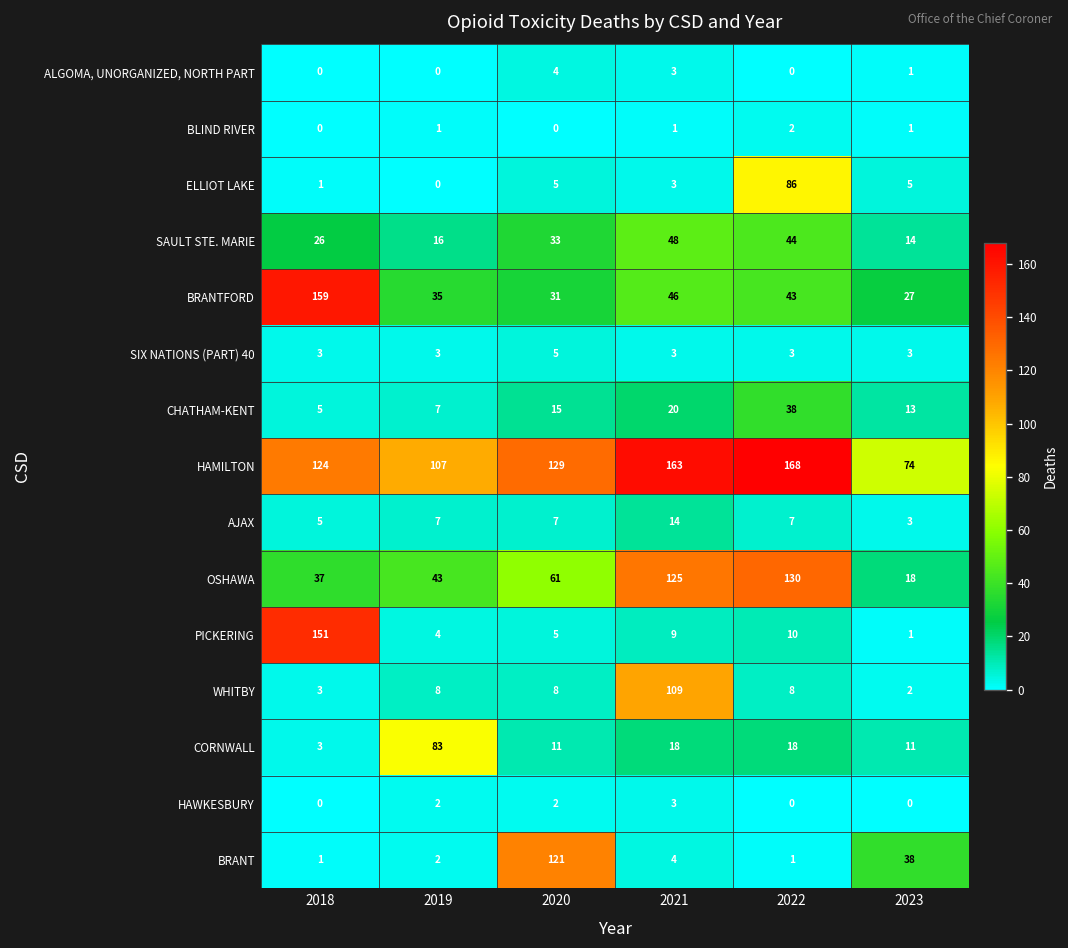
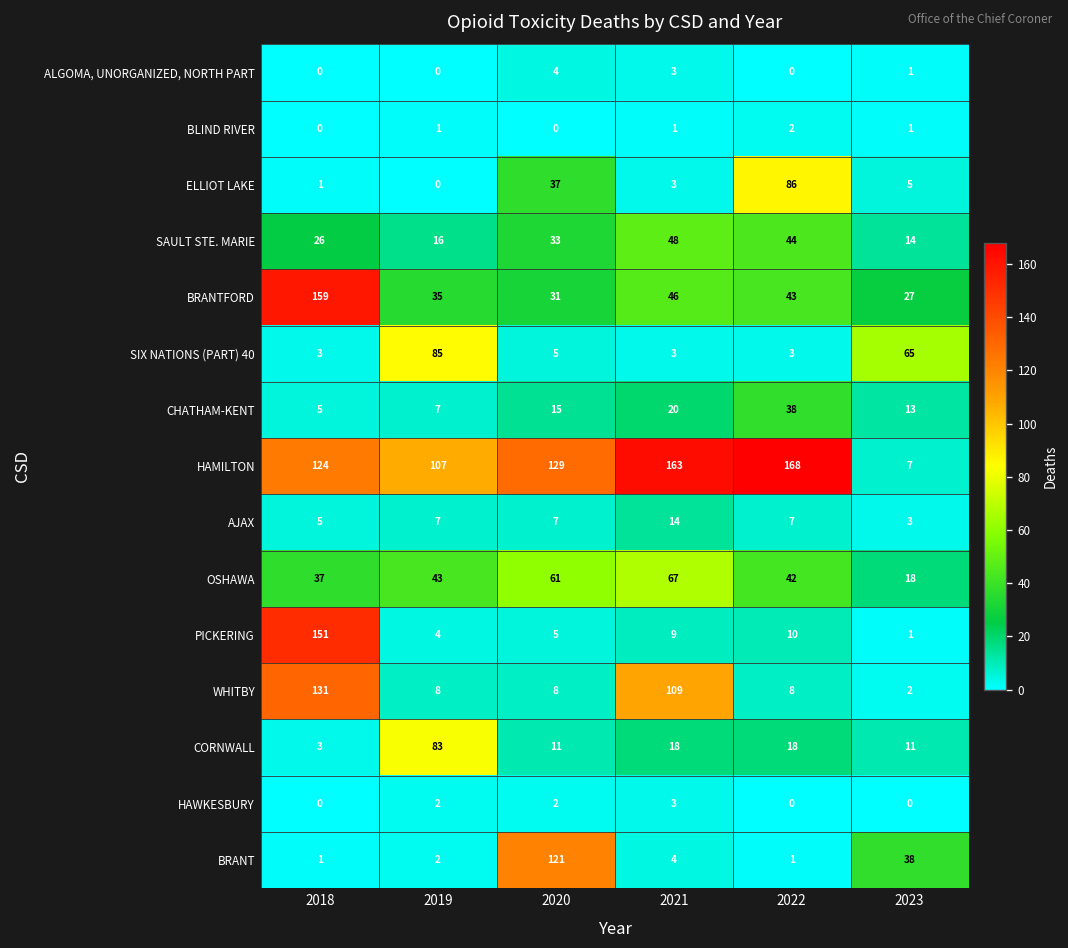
ELLIOT LAKE, 2020: 5 -> 37
SIX NATIONS (PART) 40, 2019: 3 -> 85
SIX NATIONS (PART) 40, 2023: 3 -> 65
HAMILTON, 2023: 74 -> 7
OSHAWA, 2021: 125 -> 67
OSHAWA, 2022: 130 -> 42
WHITBY, 2018: 3 -> 131
